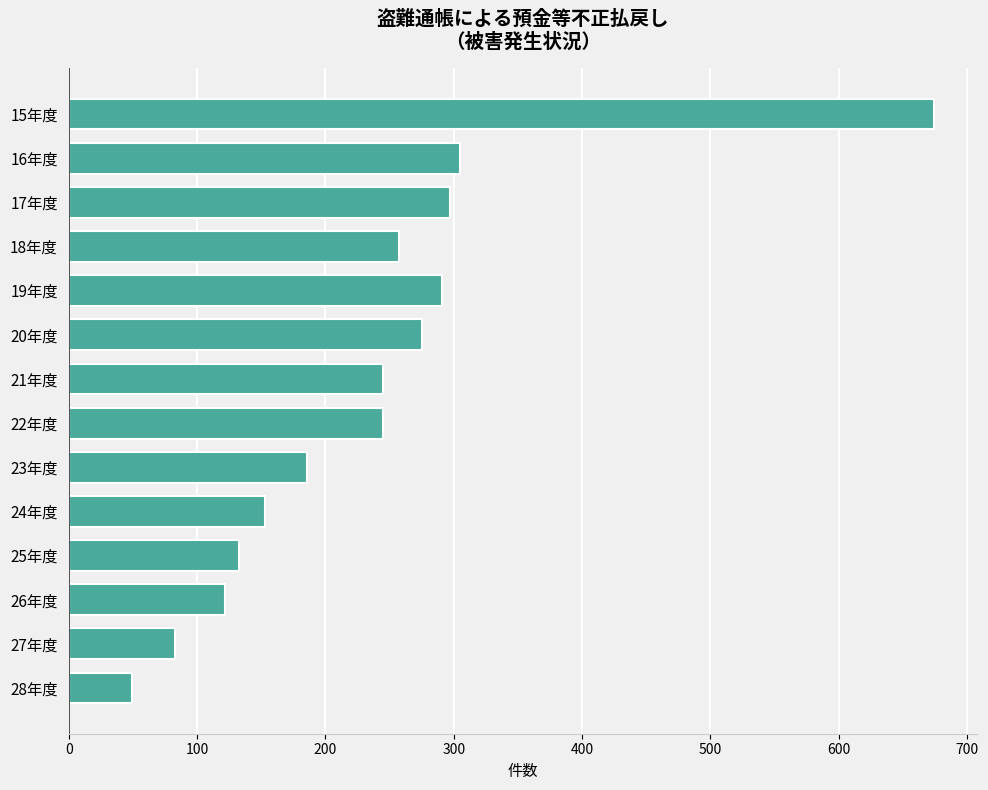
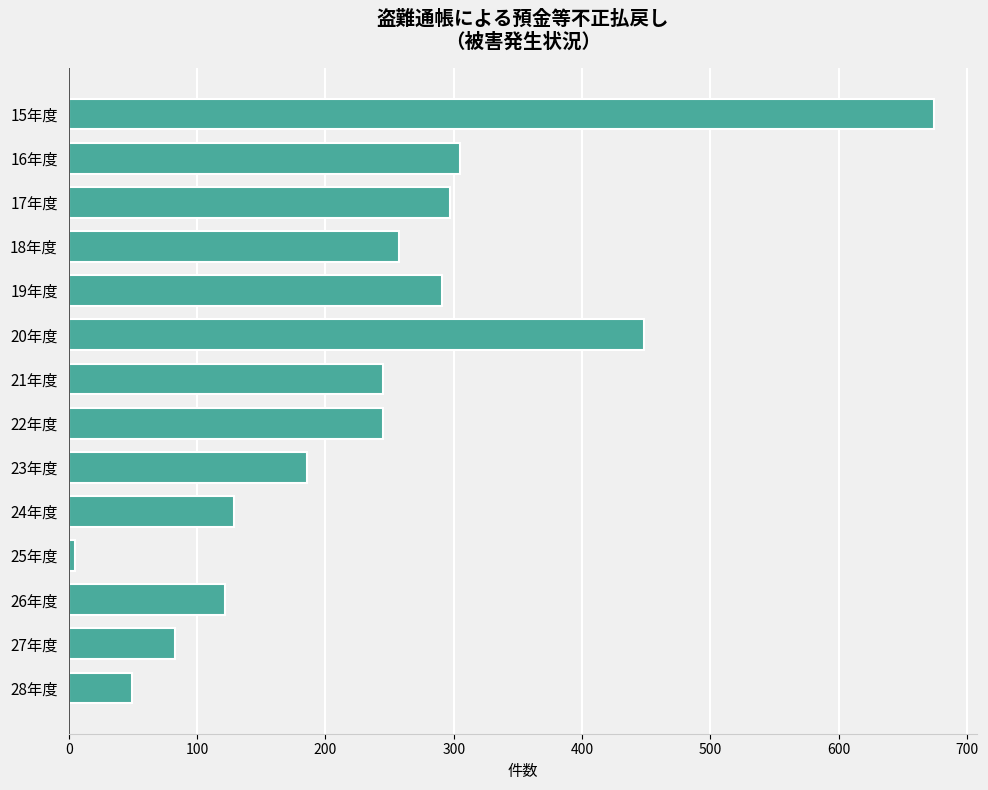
20年度: 275 -> 448
24年度: 153 -> 129
25年度: 133 -> 5
